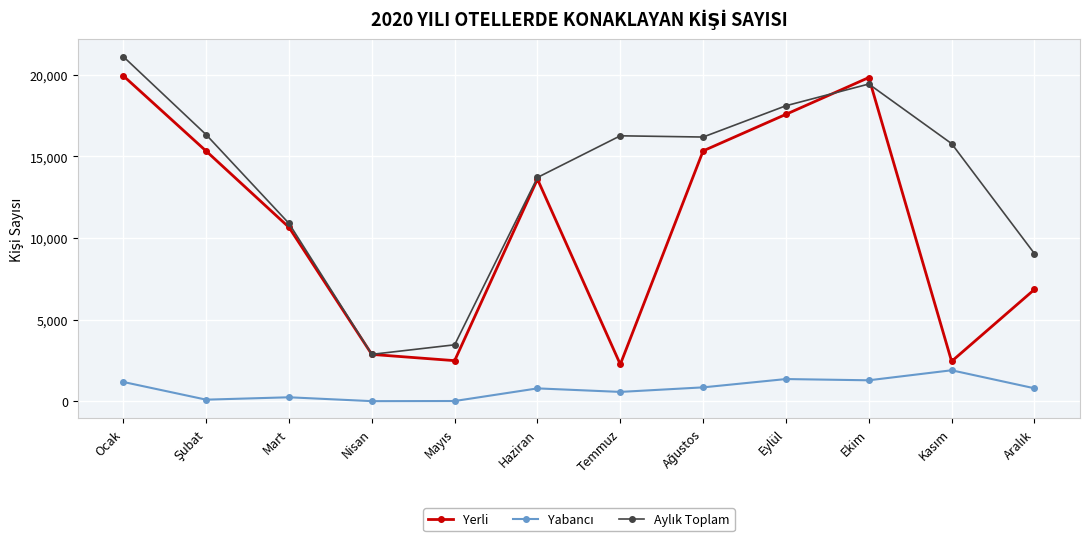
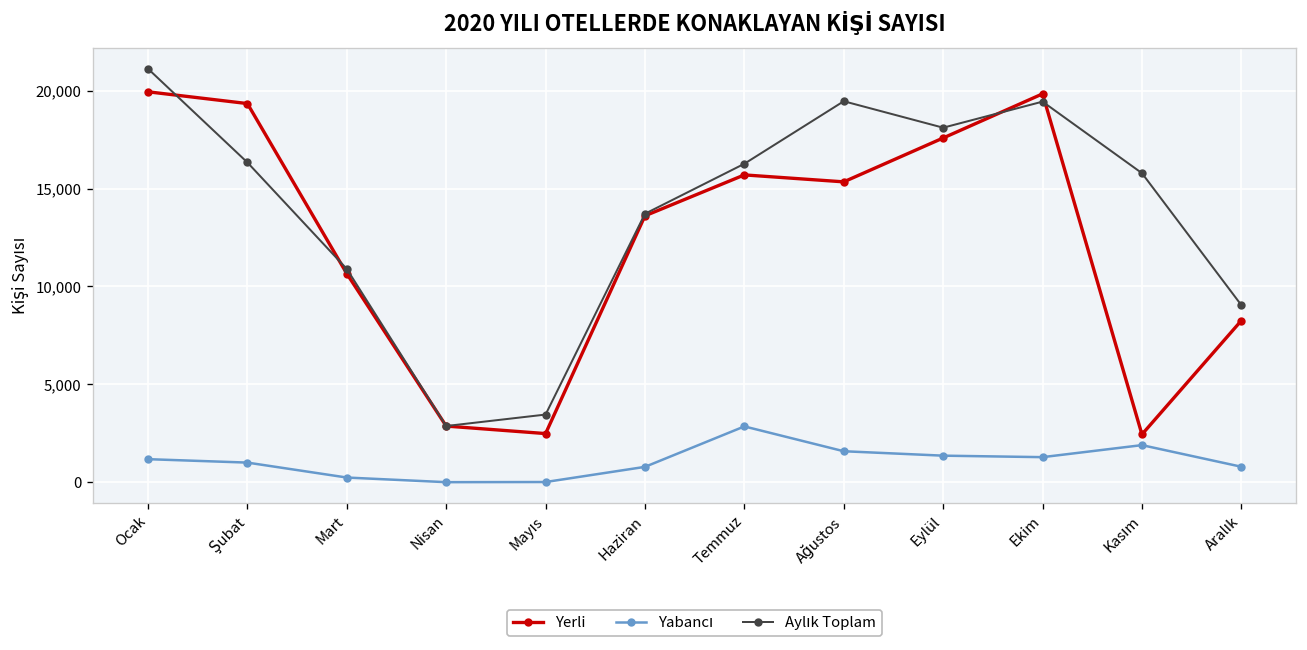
Yerli, Şubat: 15,300 -> 19,300
Yabancı, Şubat: 100 -> 1,000
Yerli, Temmuz: 2,300 -> 15,700
Yabancı, Temmuz: 600 -> 2,900
Yabancı, Ağustos: 800 -> 1,600
Aylık Toplam, Ağustos: 16,200 -> 19,500
Yerli, Aralık: 6,800 -> 8,300
